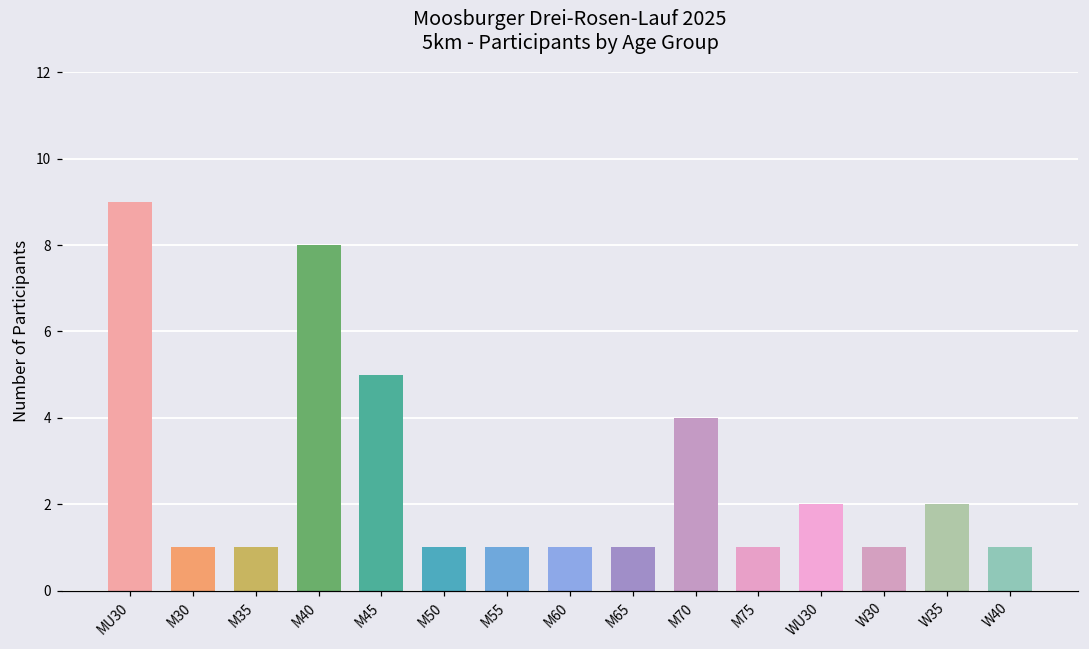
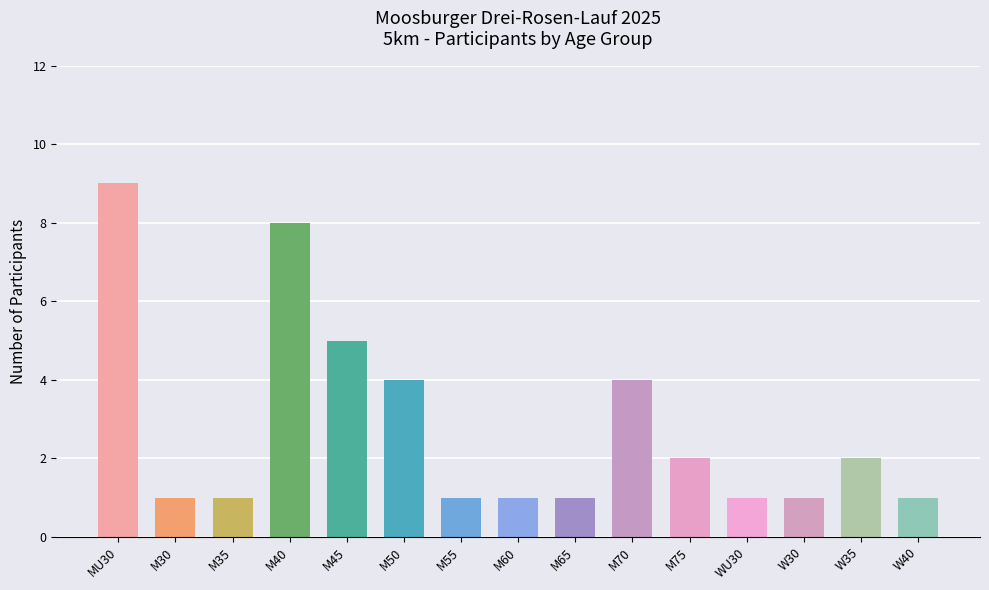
M50: 1 -> 4
M75: 1 -> 2
WU30: 2 -> 1
